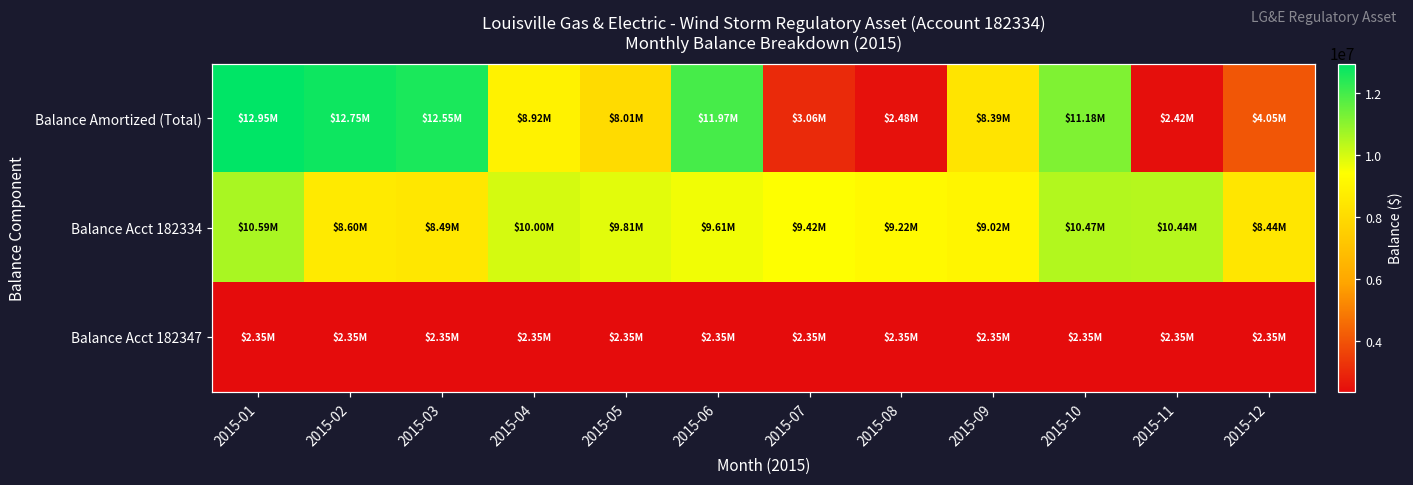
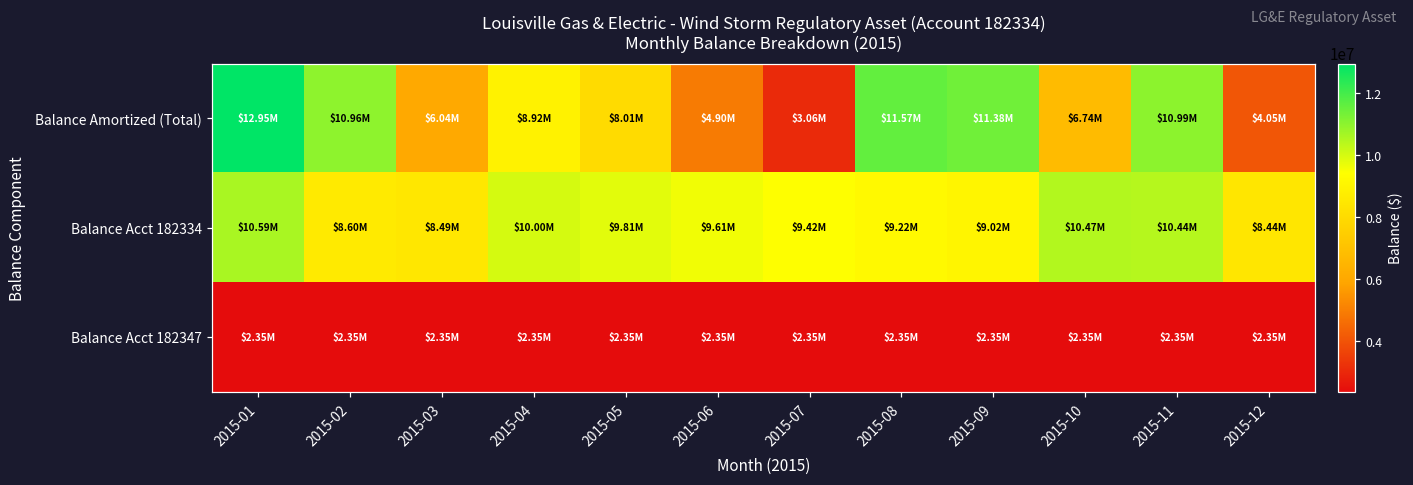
Balance Amortized (Total), 2015-02: $12.75M -> $10.96M
Balance Amortized (Total), 2015-03: $12.55M -> $6.04M
Balance Amortized (Total), 2015-06: $11.97M -> $4.90M
Balance Amortized (Total), 2015-08: $2.48M -> $11.57M
Balance Amortized (Total), 2015-09: $8.39M -> $11.38M
Balance Amortized (Total), 2015-10: $11.18M -> $6.74M
Balance Amortized (Total), 2015-11: $2.42M -> $10.99M
